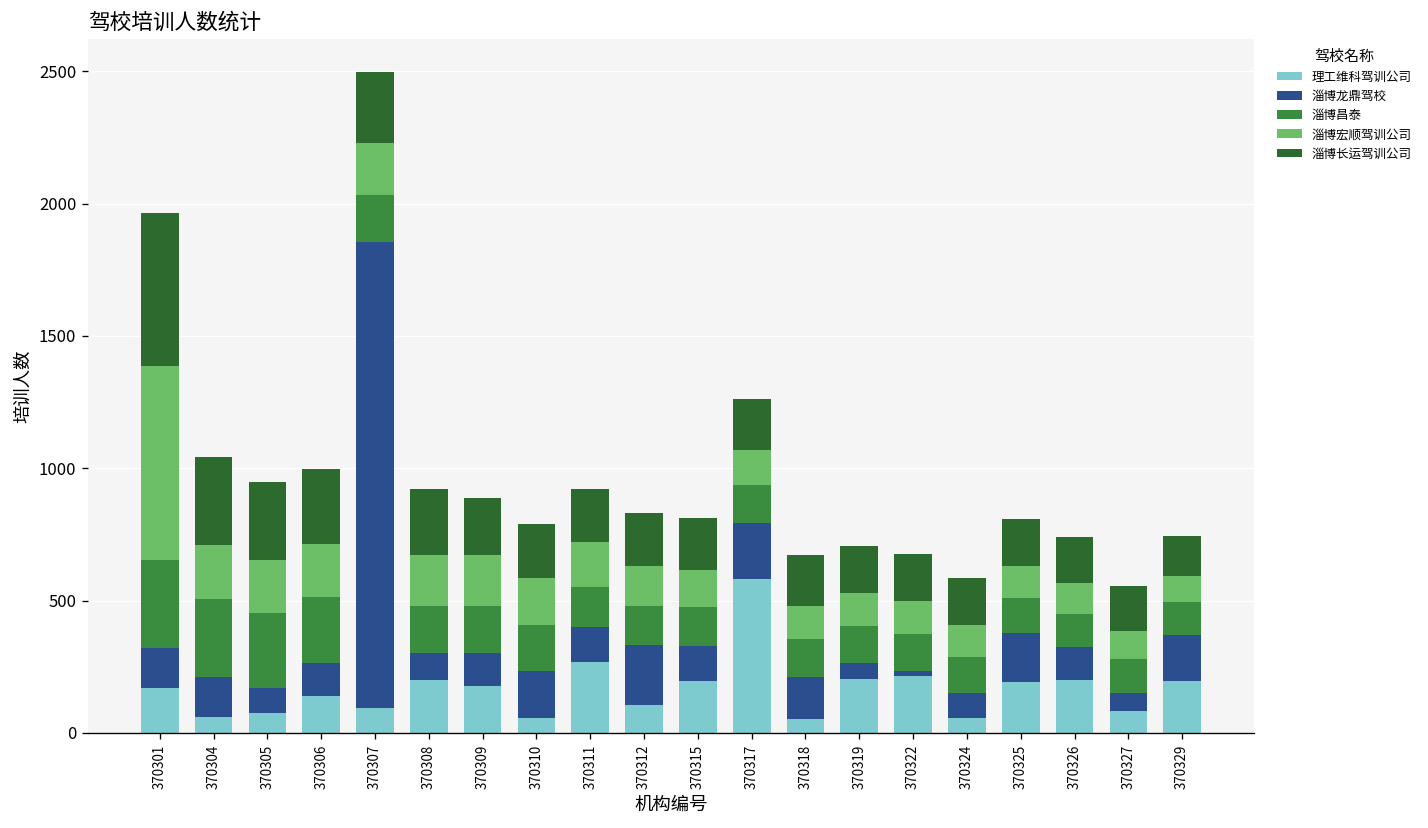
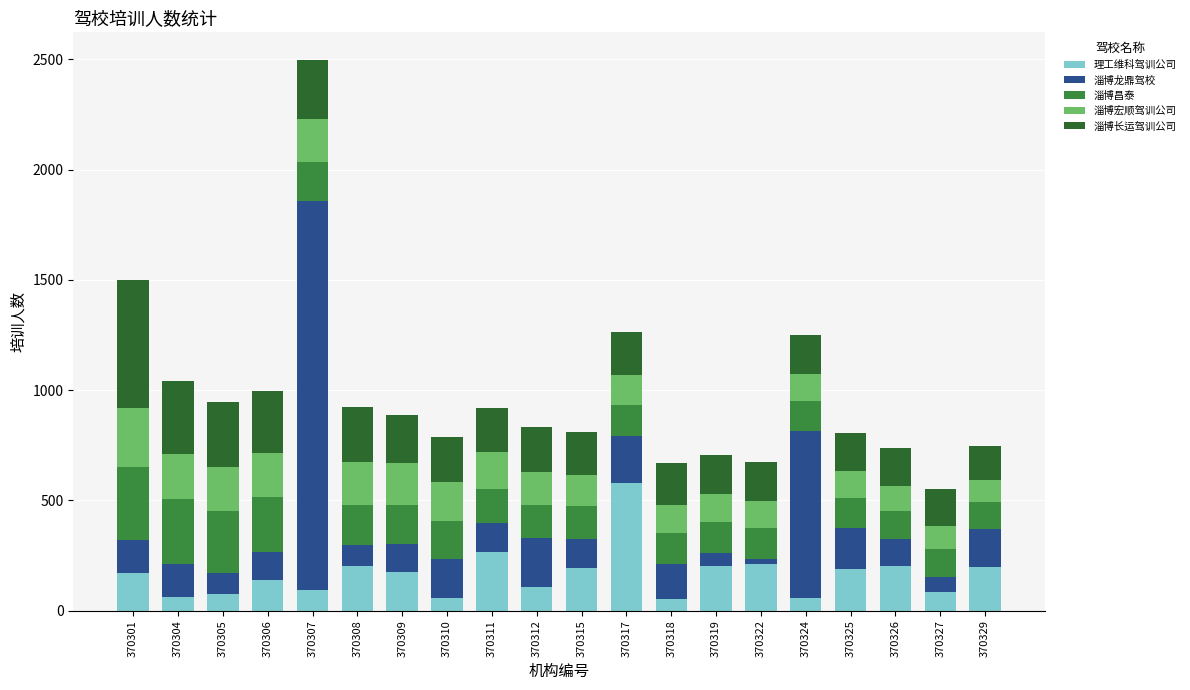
淄博宏顺驾训公司, 370301: 730 -> 270
淄博龙鼎驾校, 370324: 90 -> 760
